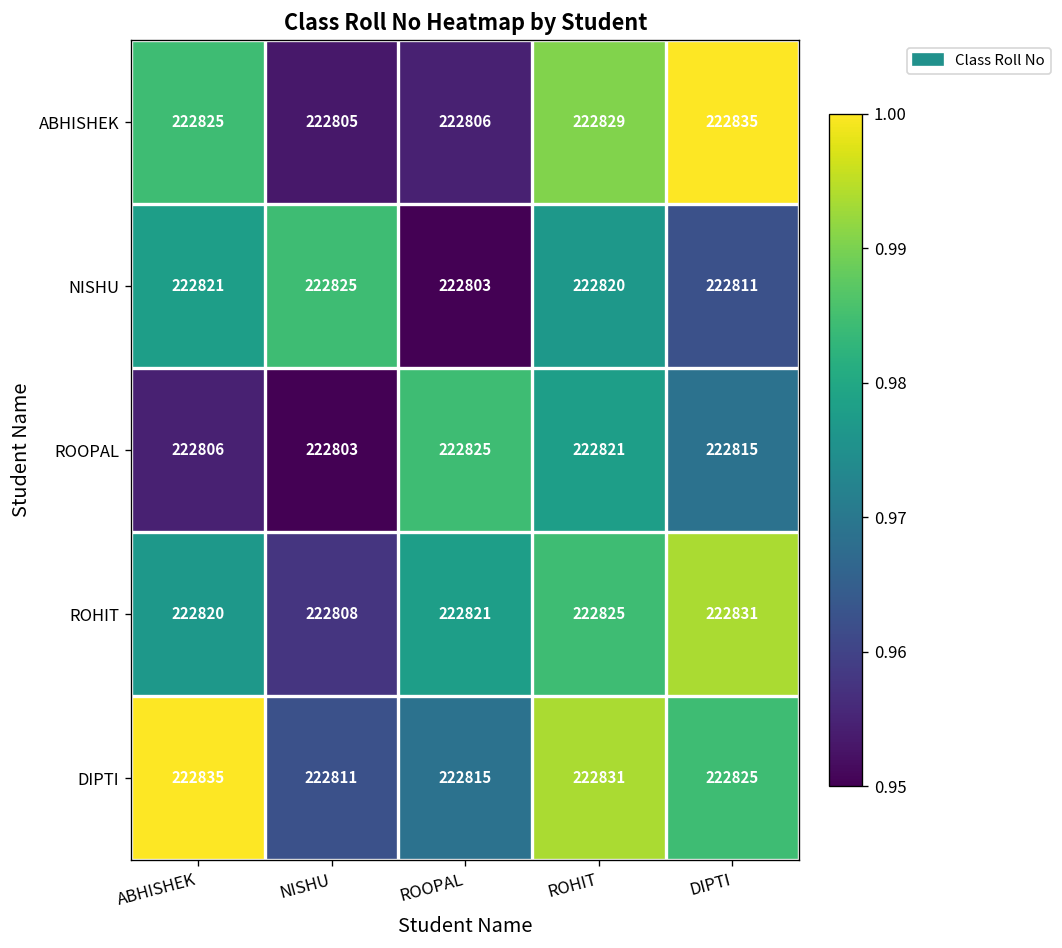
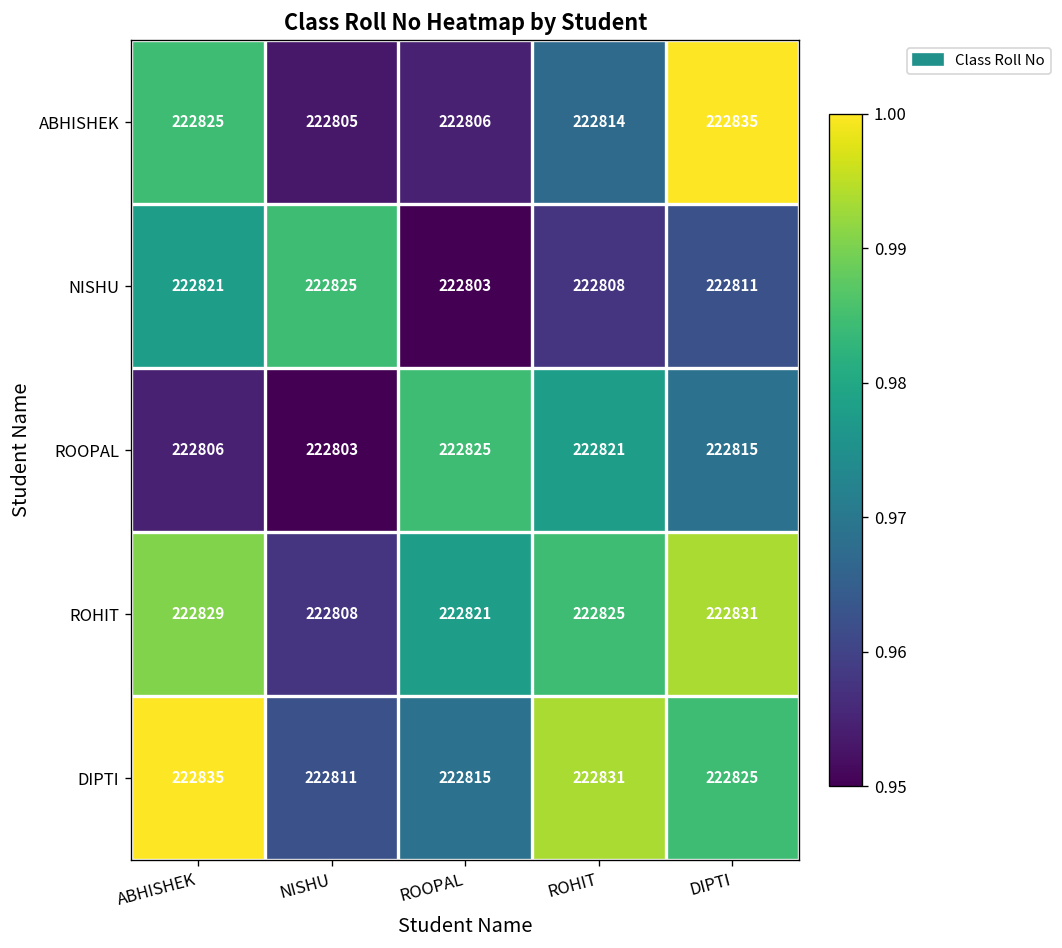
ABHISHEK, ROHIT: 222829 -> 222814
NISHU, ROHIT: 222820 -> 222808
ROHIT, ABHISHEK: 222820 -> 222829
